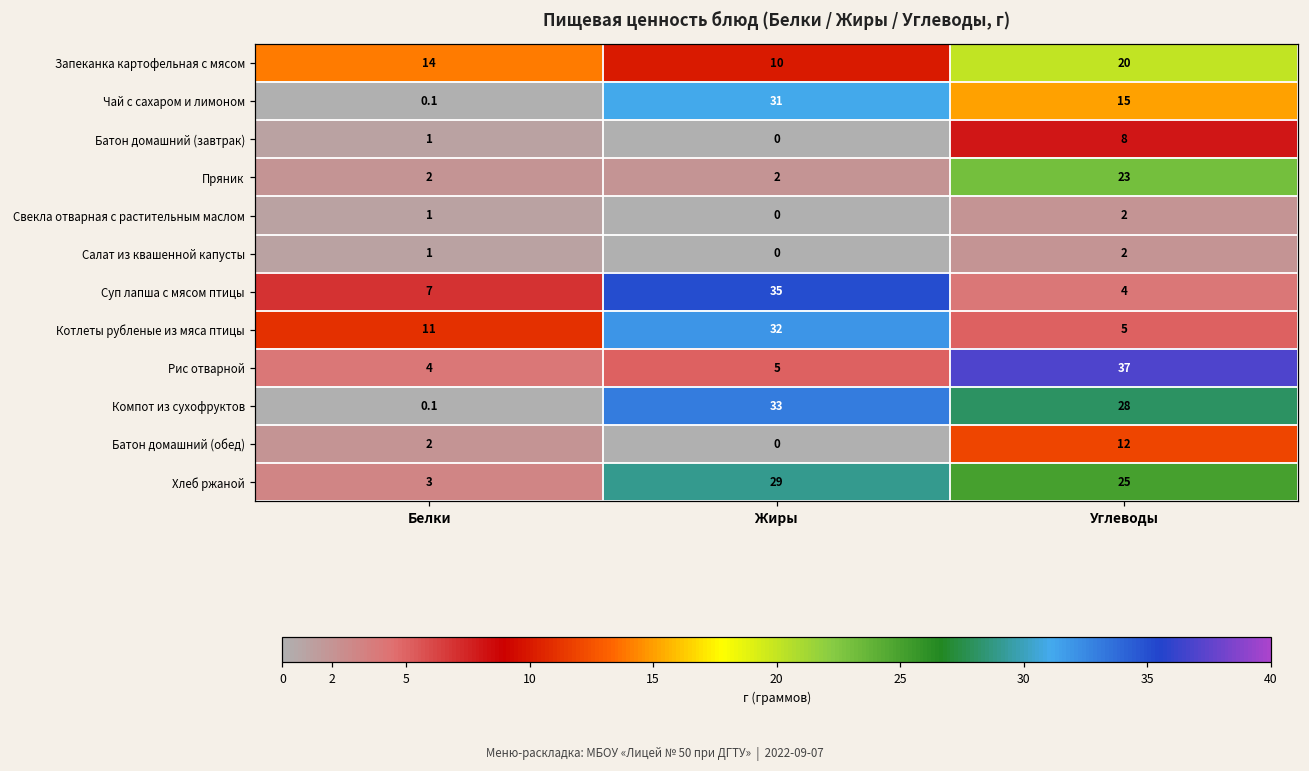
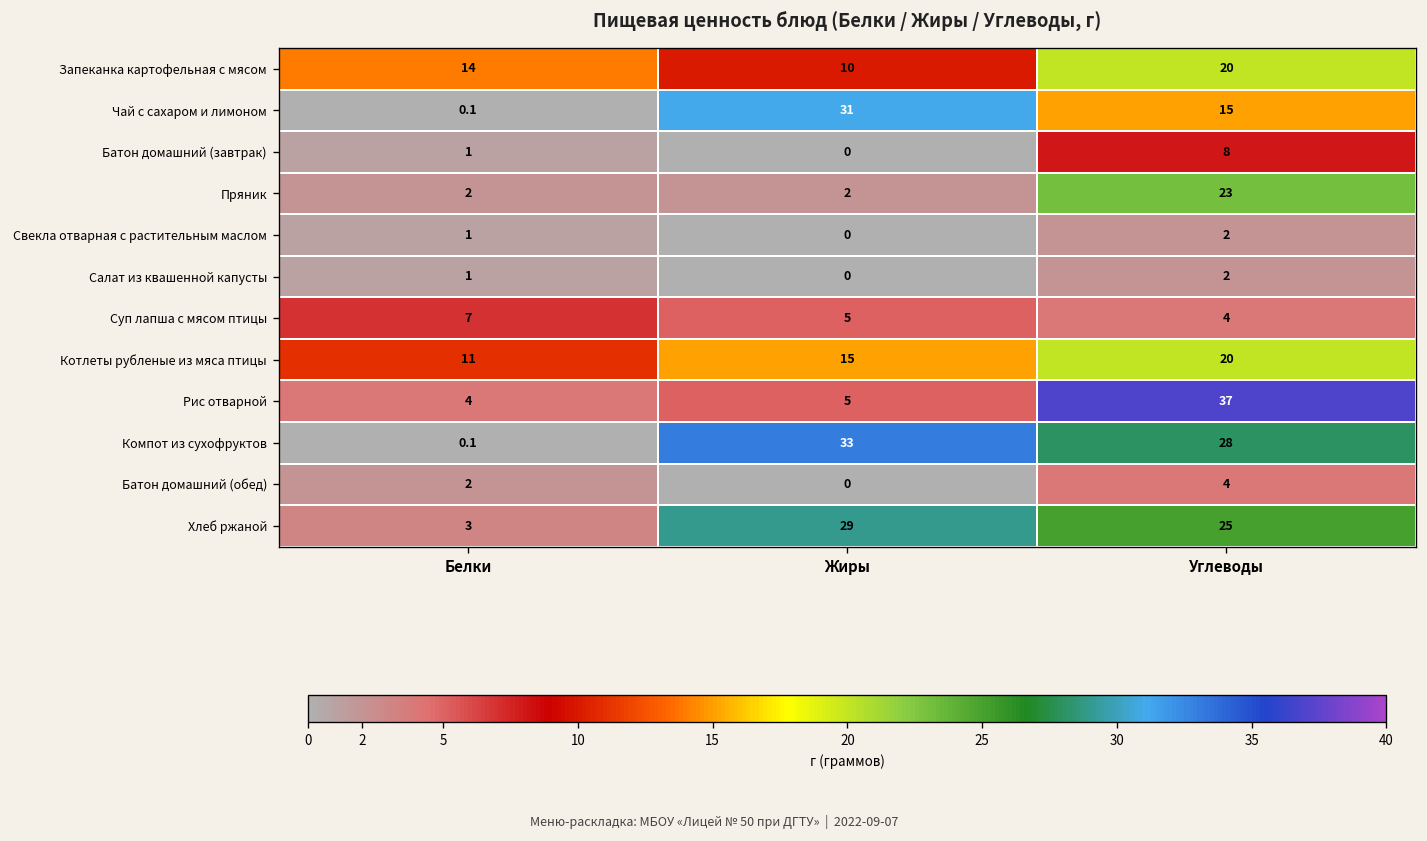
Суп лапша с мясом птицы, Жиры: 35 -> 5
Котлеты рубленые из мяса птицы, Жиры: 32 -> 15
Котлеты рубленые из мяса птицы, Углеводы: 5 -> 20
Батон домашний (обед), Углеводы: 12 -> 4
